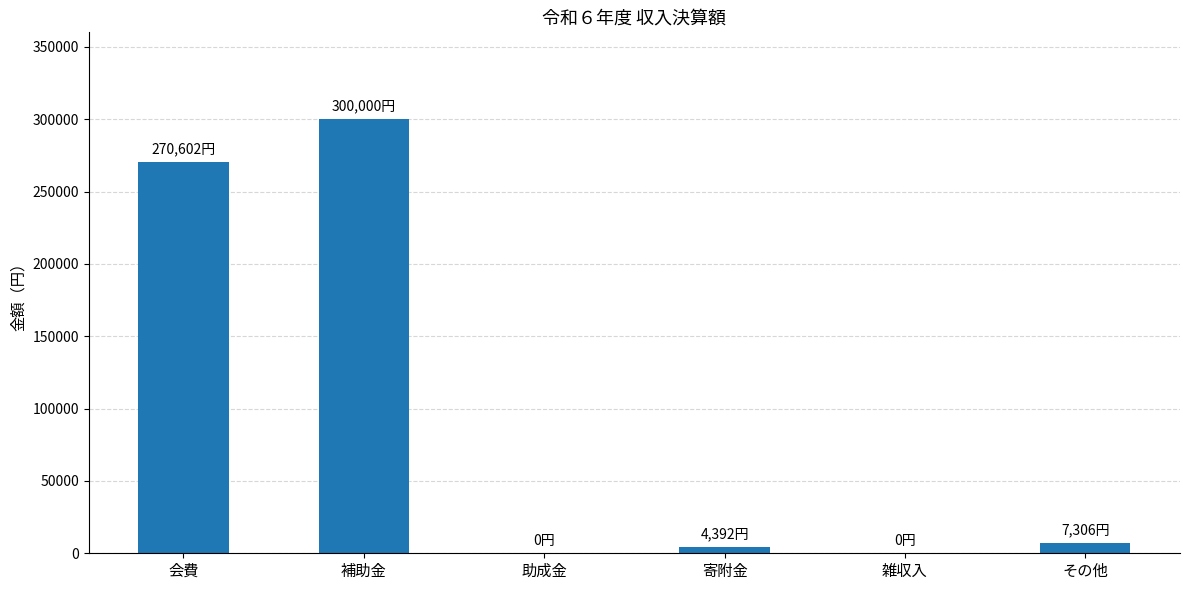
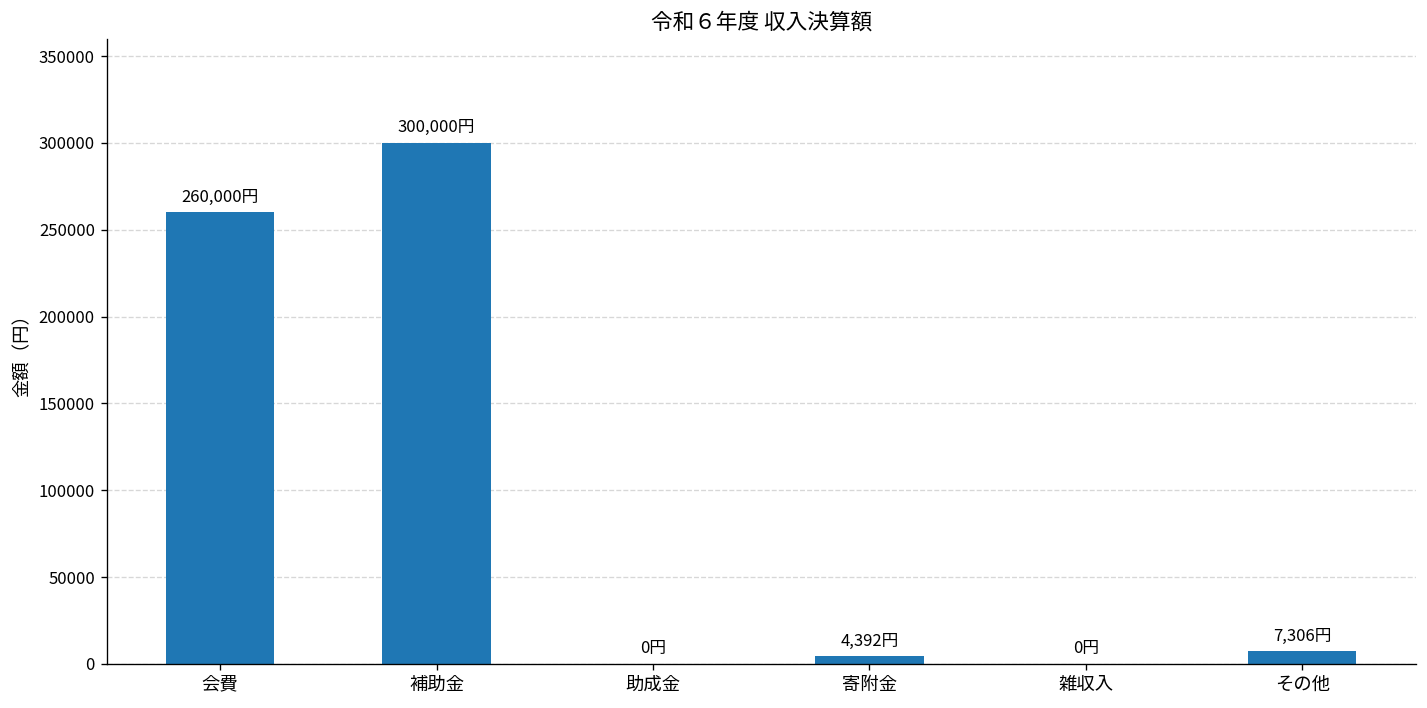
会費: 270,602円 -> 260,000円
